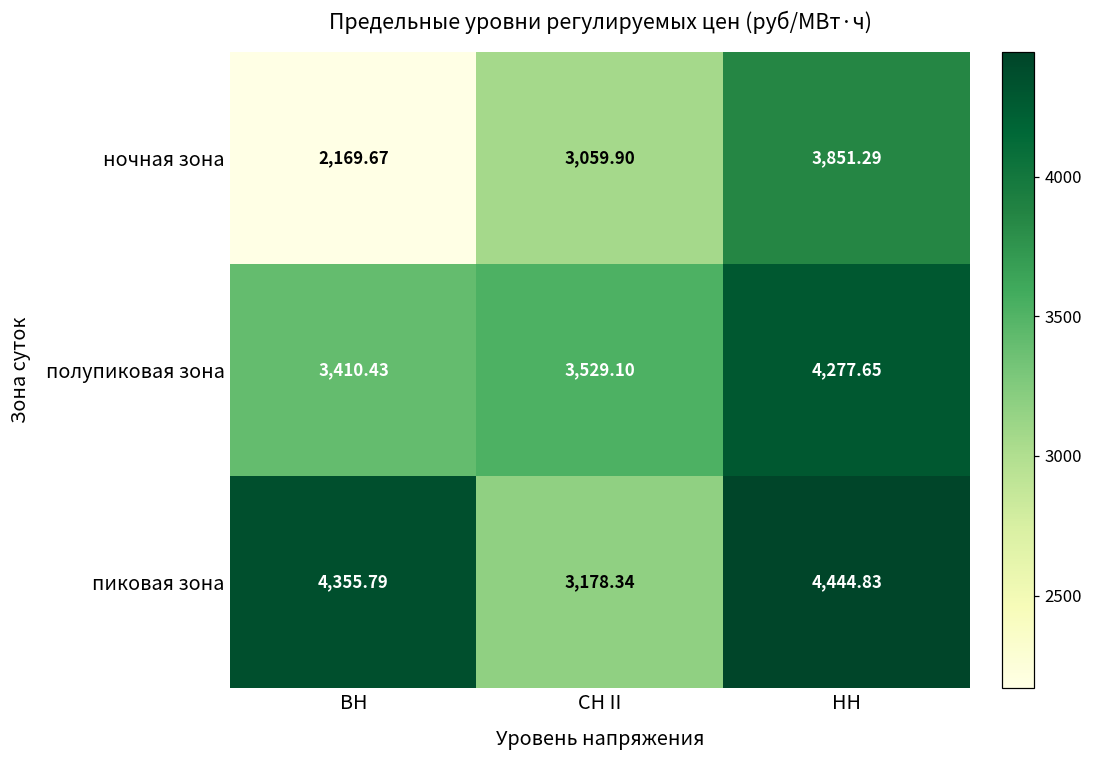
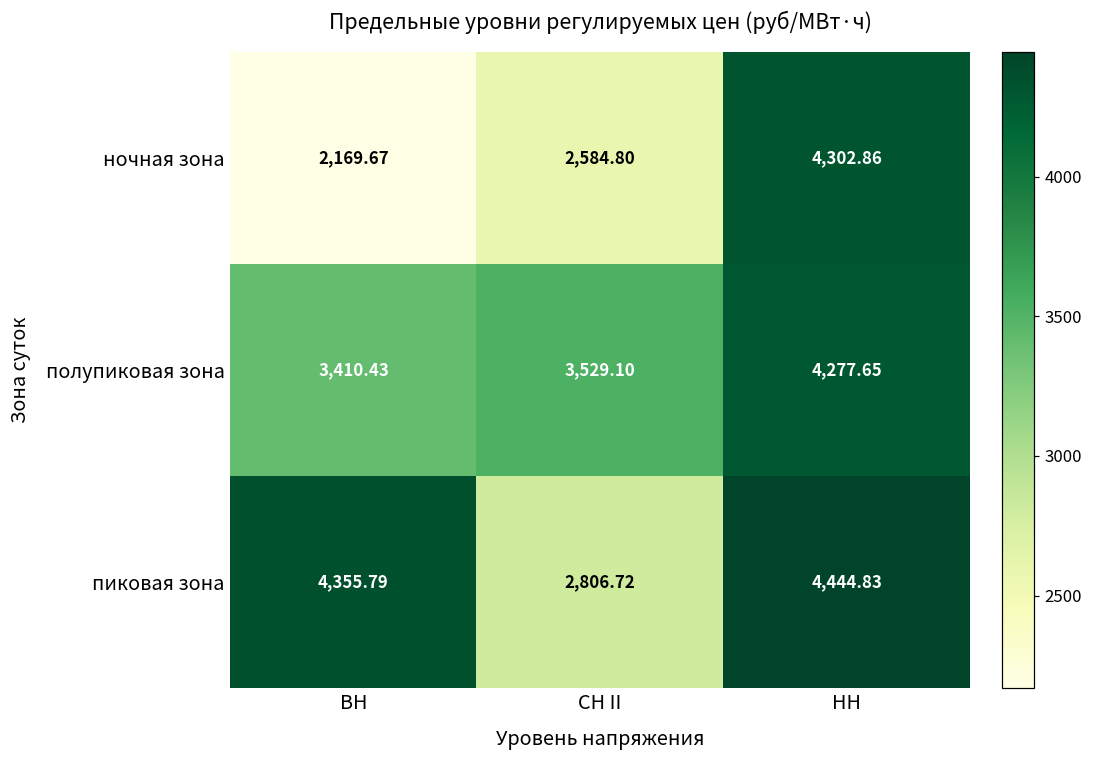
ночная зона, СН II: 3,059.90 -> 2,584.80
ночная зона, НН: 3,851.29 -> 4,302.86
пиковая зона, СН II: 3,178.34 -> 2,806.72
